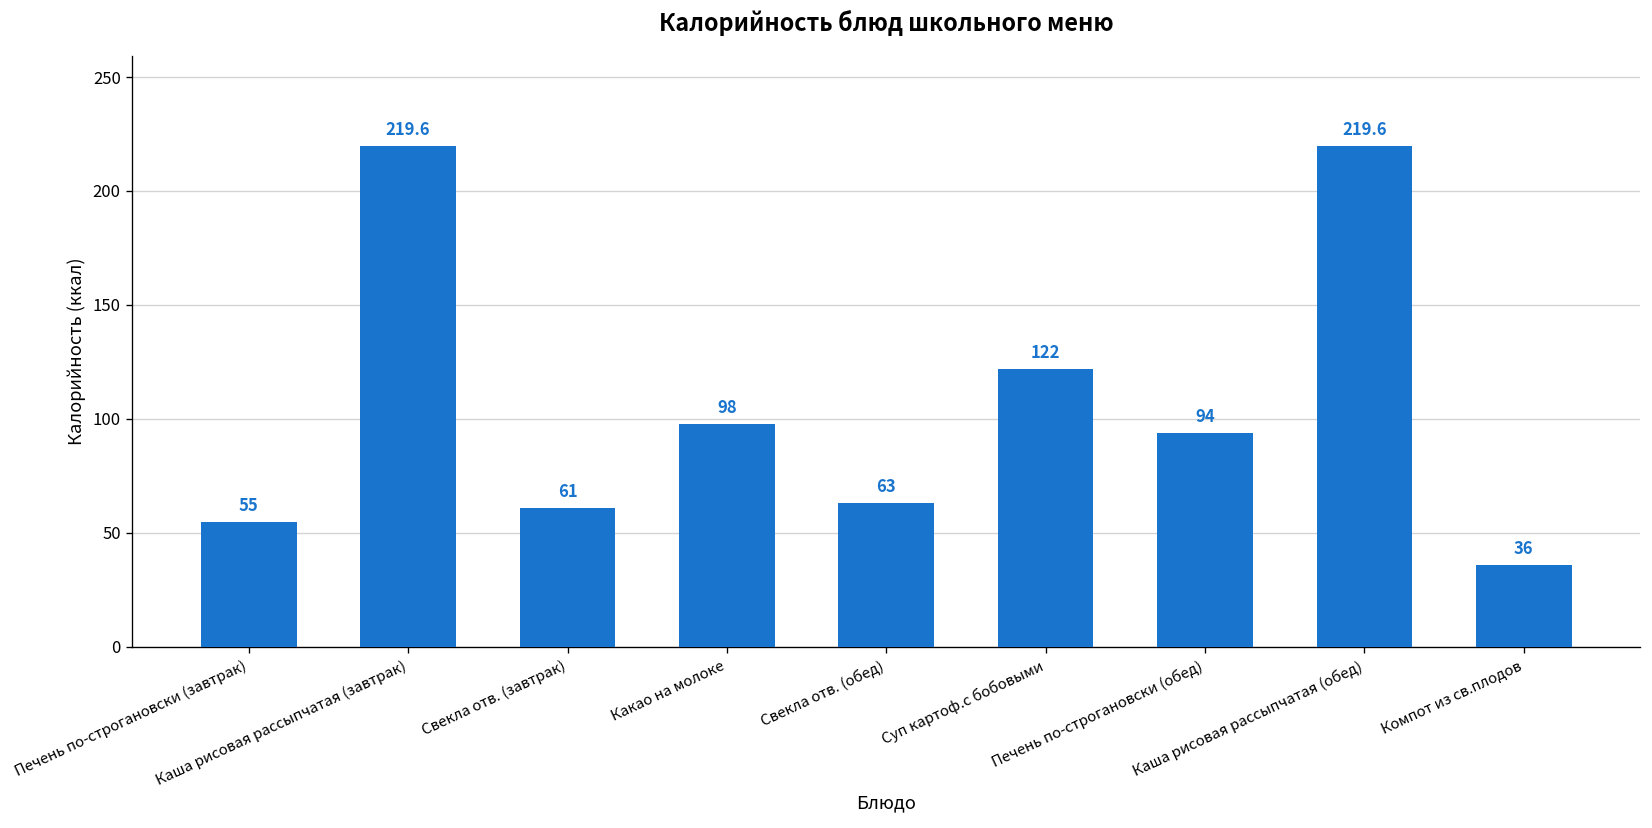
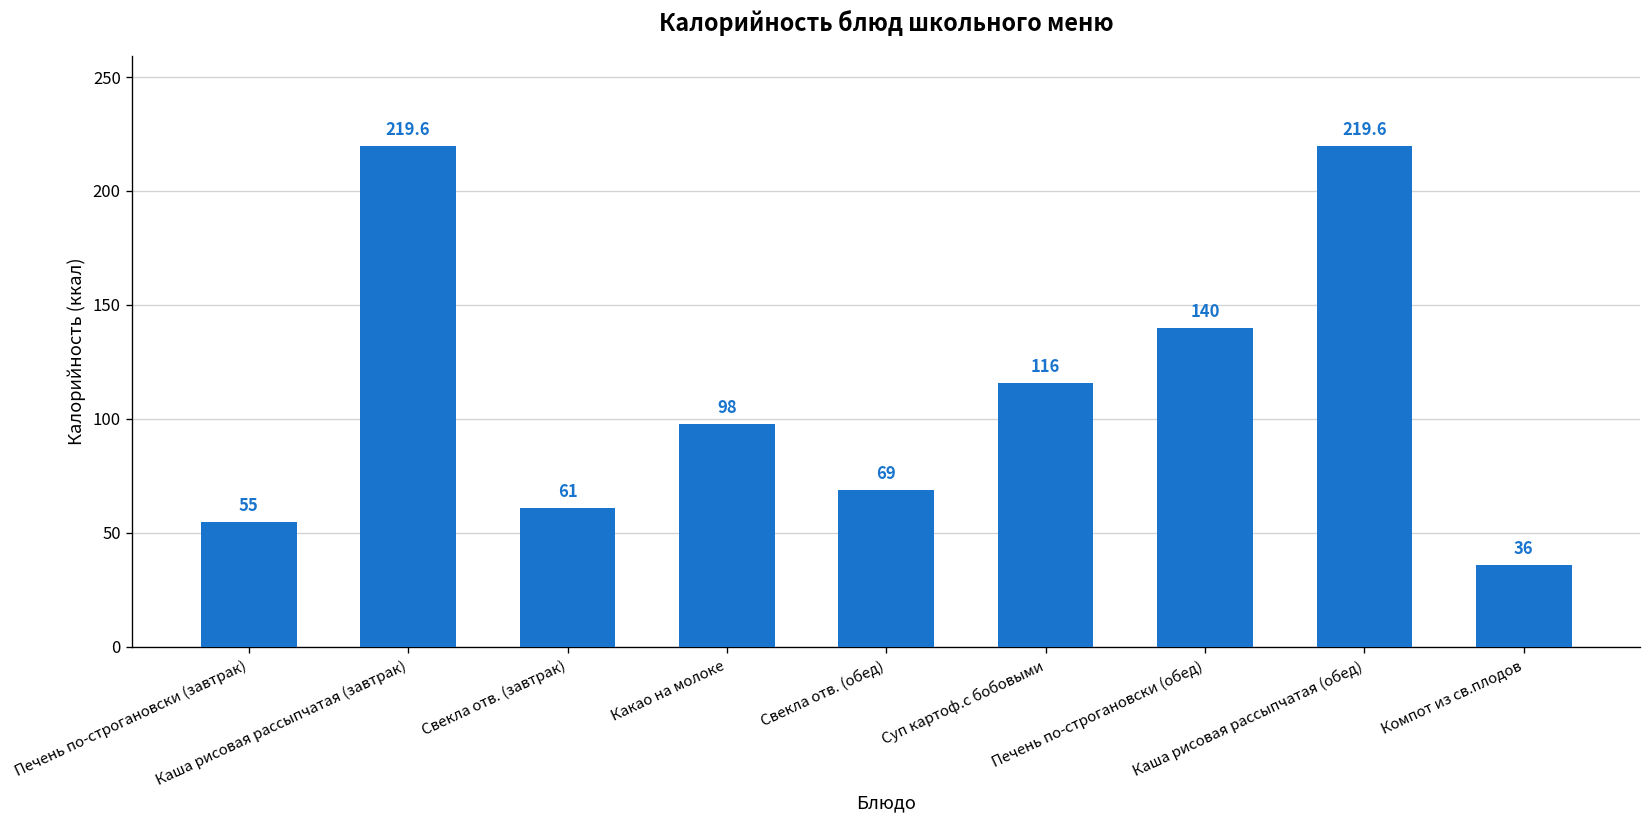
Свекла отв. (обед): 63 -> 69
Суп картоф.с бобовыми: 122 -> 116
Печень по-строгановски (обед): 94 -> 140
